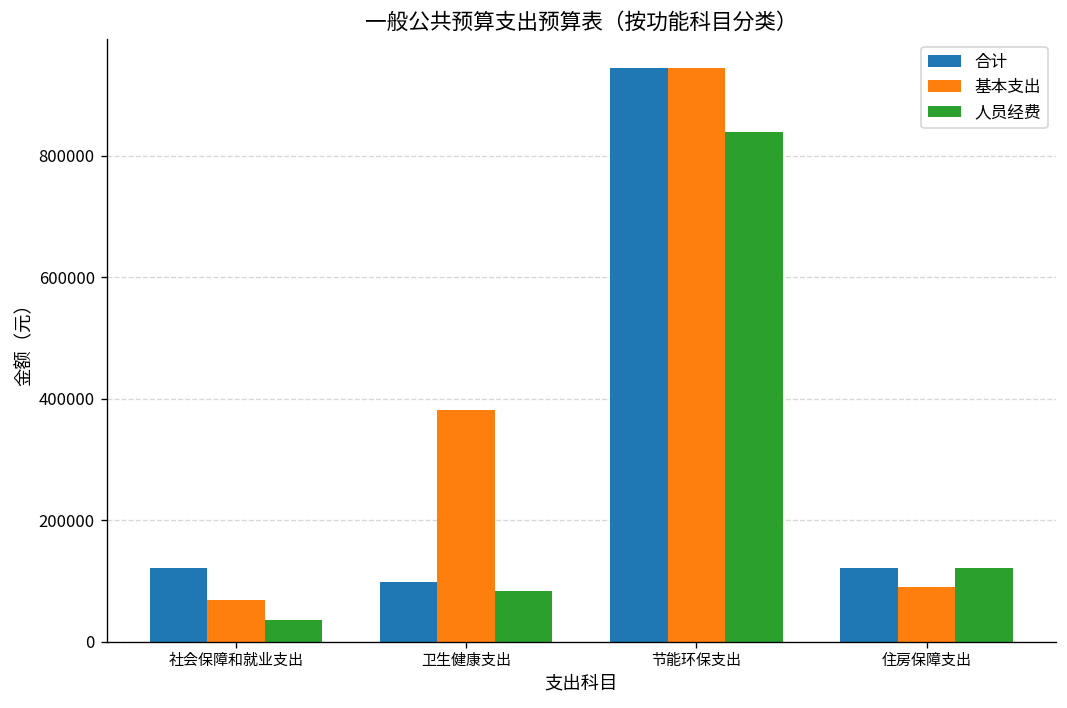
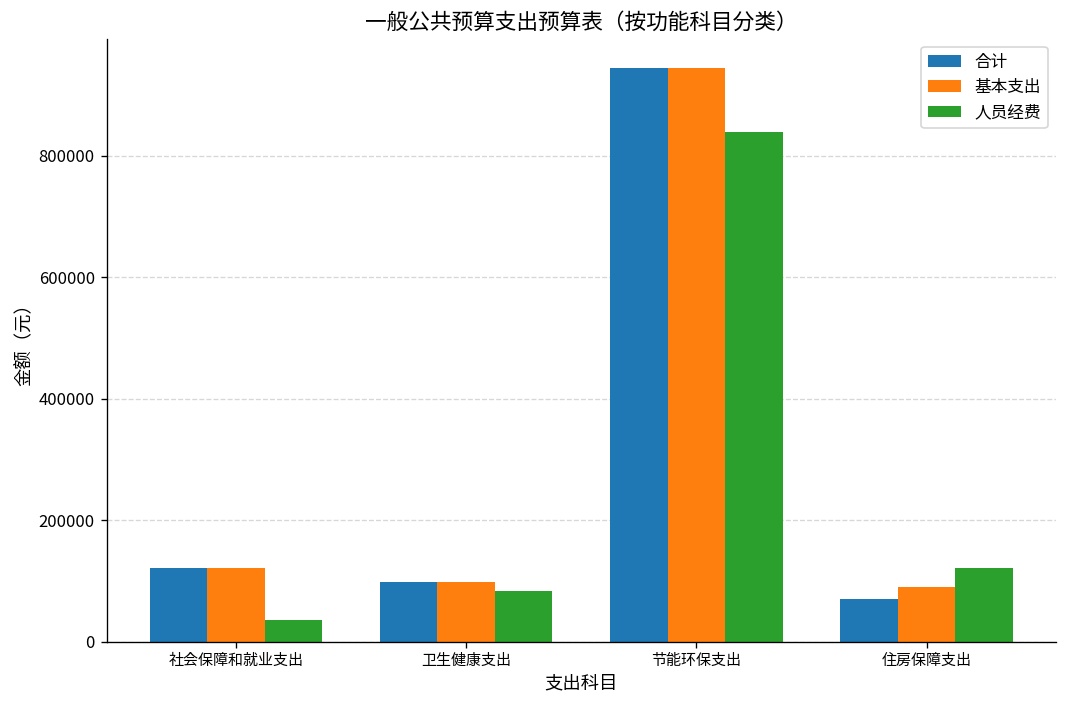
基本支出, 社会保障和就业支出: 70000 -> 120000
基本支出, 卫生健康支出: 380000 -> 100000
合计, 住房保障支出: 120000 -> 70000
